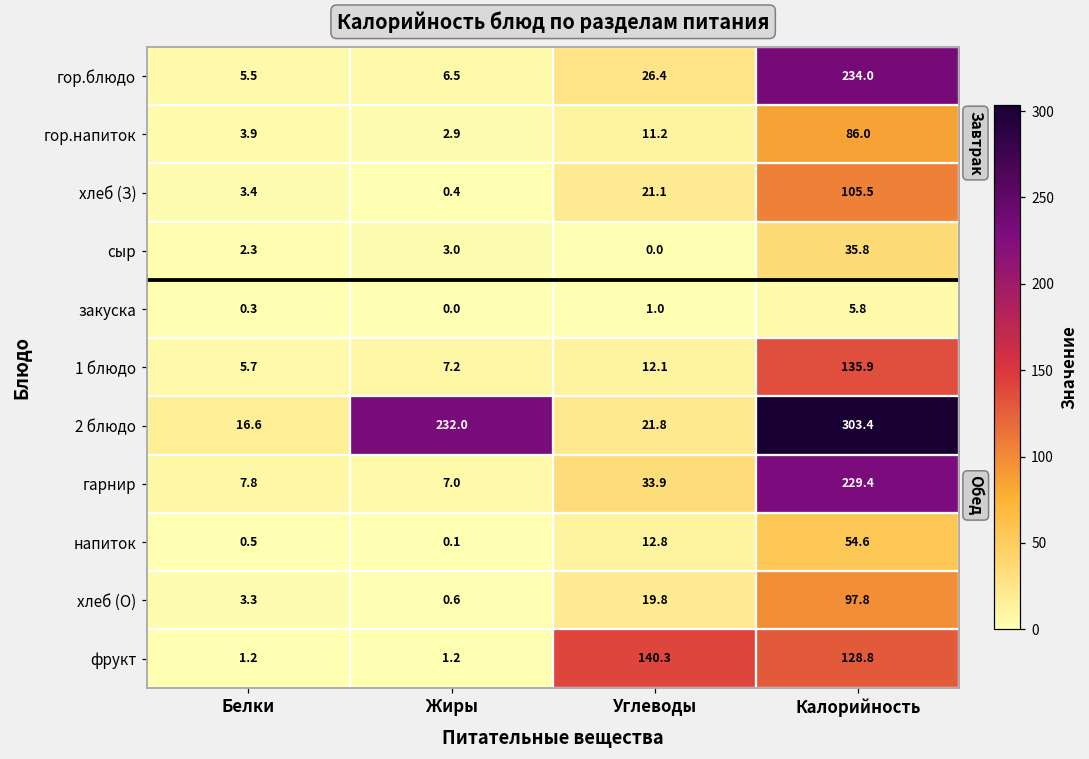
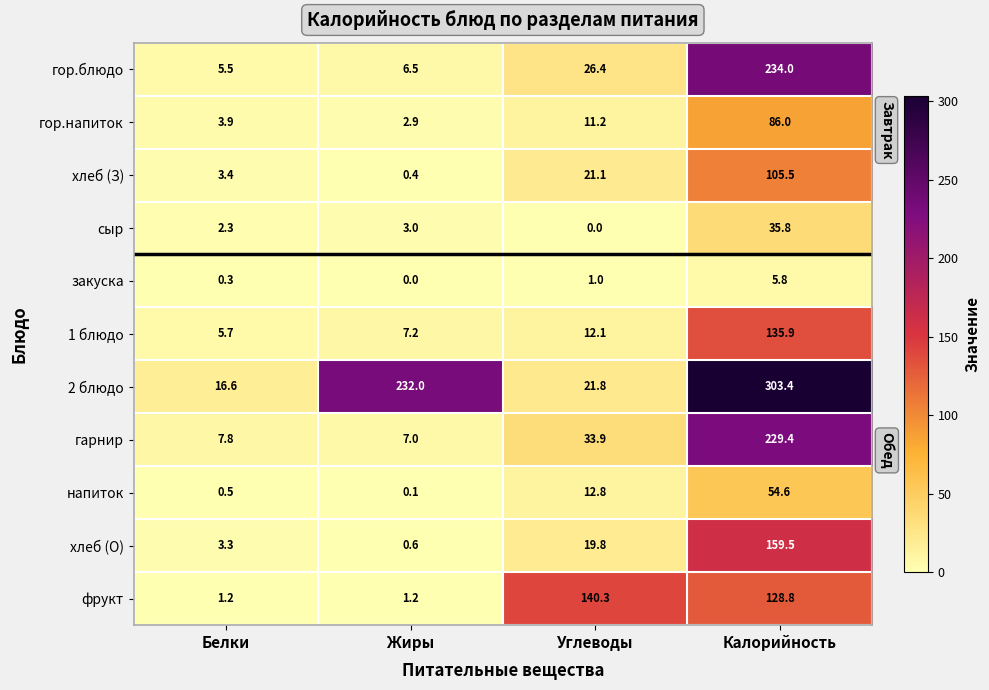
хлеб (О), Калорийность: 97.8 -> 159.5
